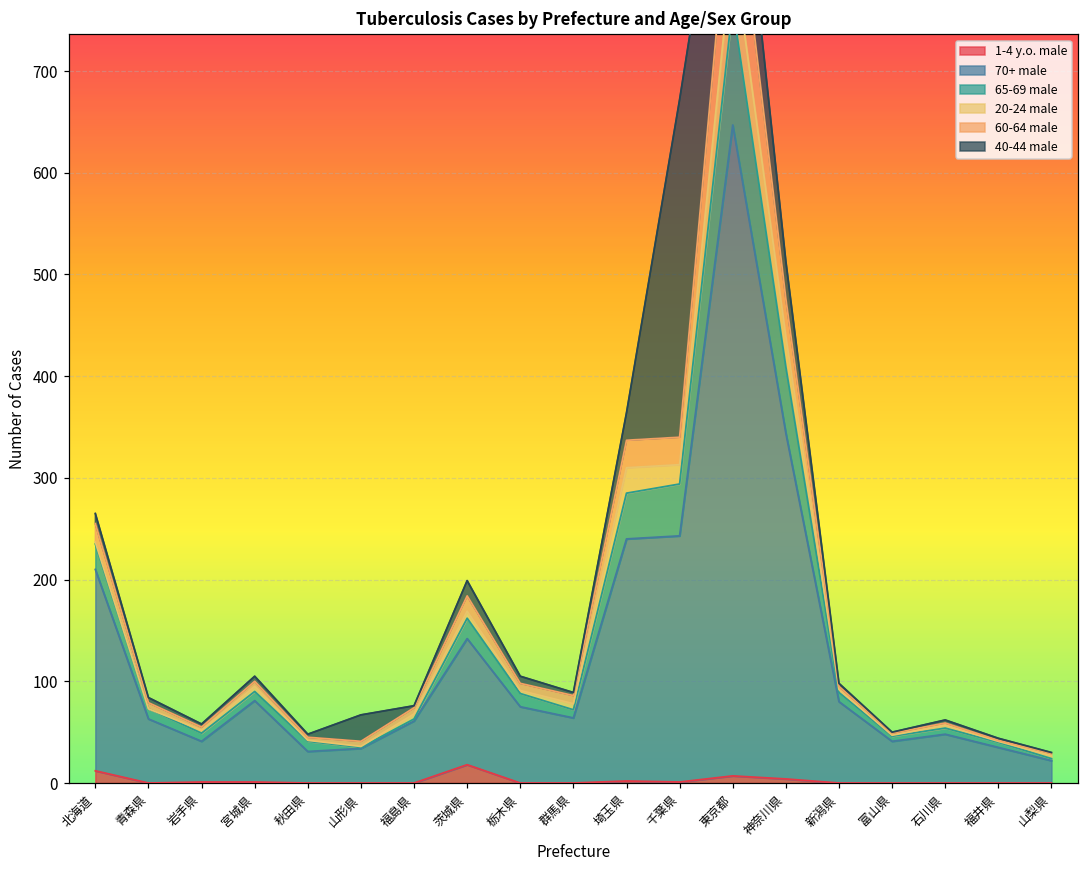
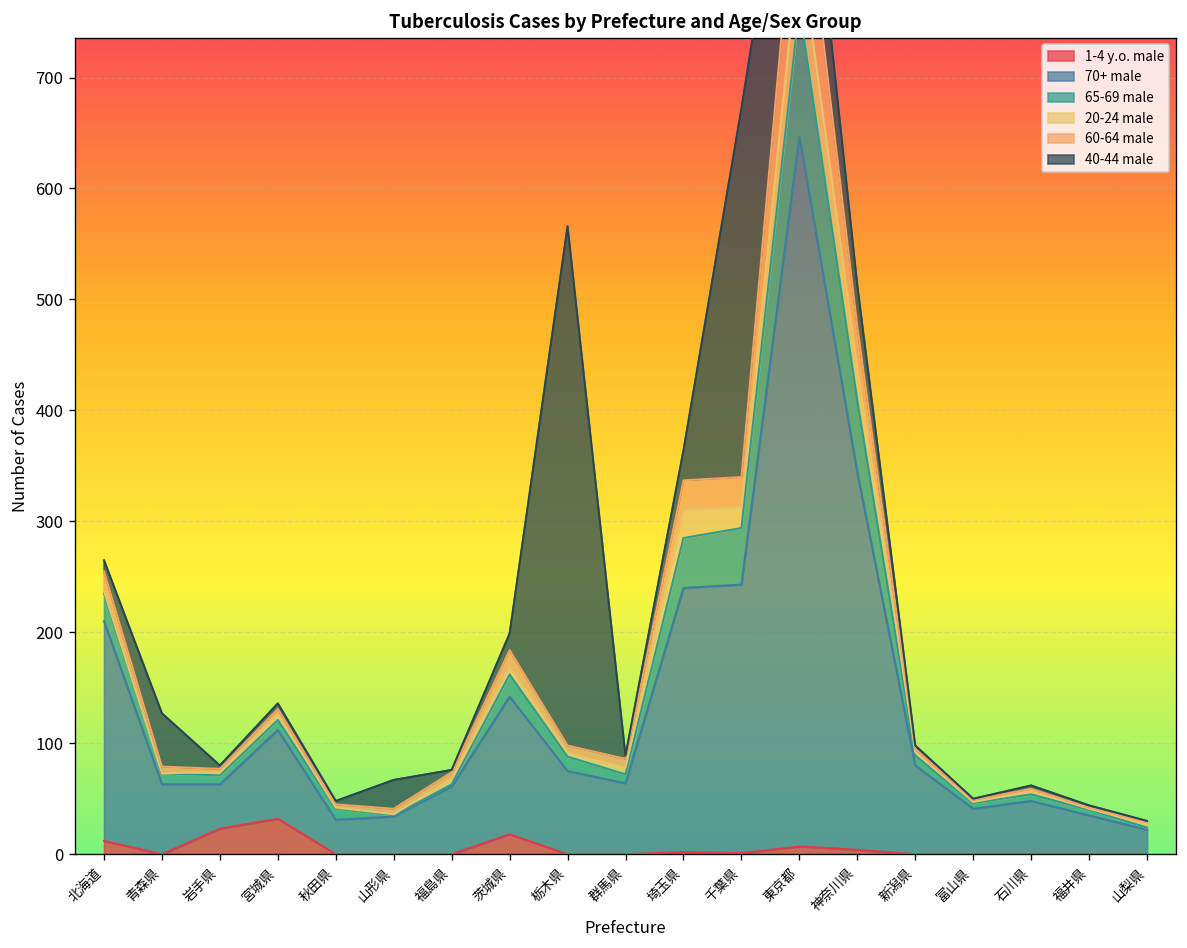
40-44 male, 青森県: 10 -> 50
1-4 y.o. male, 岩手県: 0 -> 20
1-4 y.o. male, 宮城県: 0 -> 30
40-44 male, 栃木県: 10 -> 470
